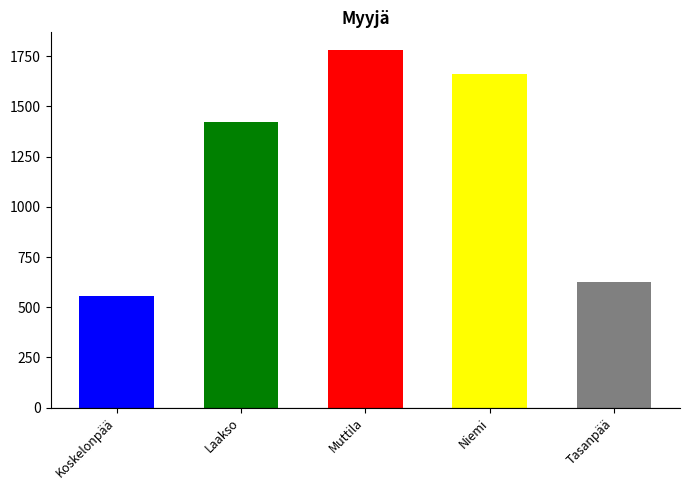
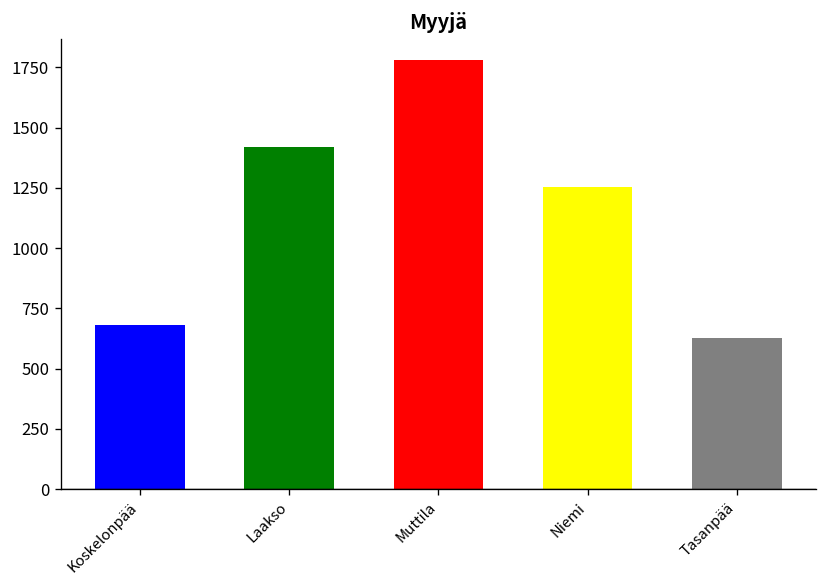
Koskelonpää: 560 -> 680
Niemi: 1660 -> 1260
